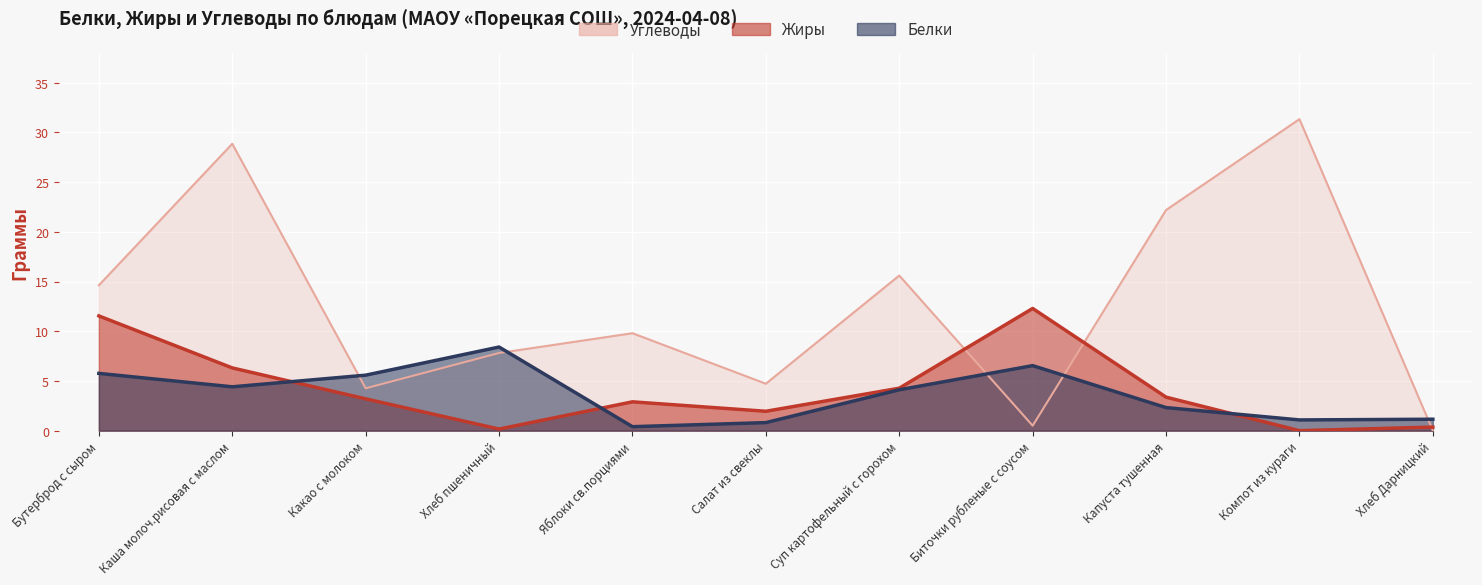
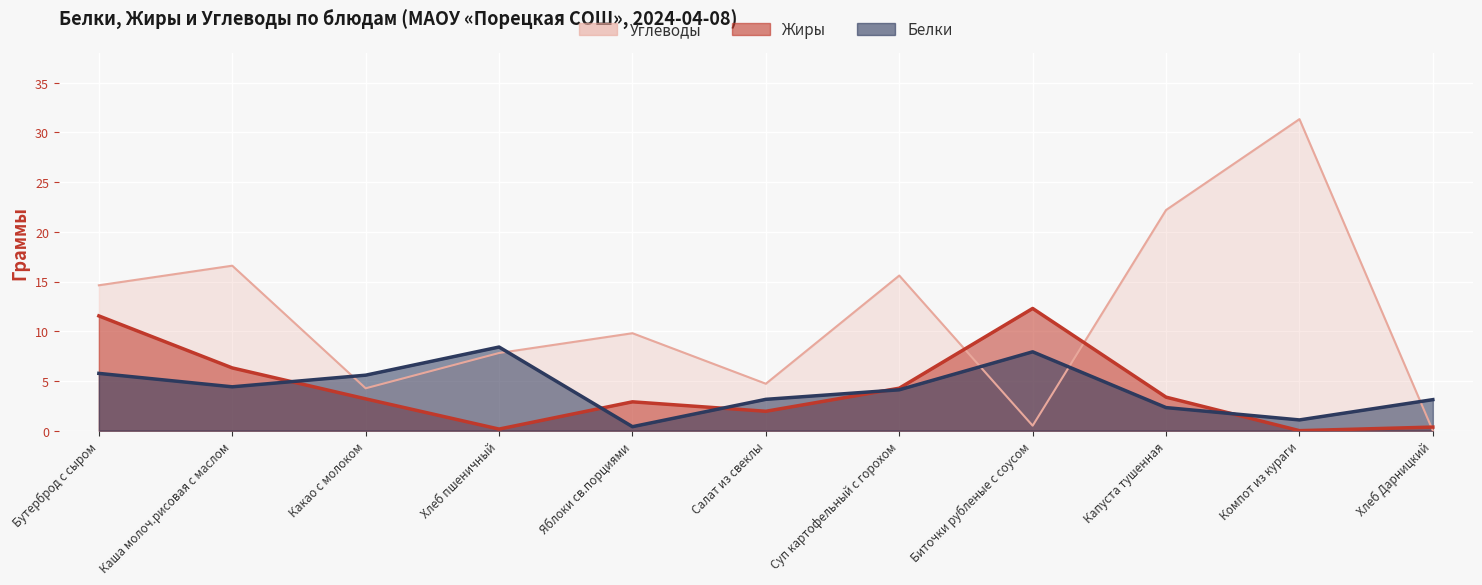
Углеводы, Каша молоч.рисовая с маслом: 29 -> 17
Белки, Салат из свеклы: 1 -> 3
Белки, Биточки рубленые с соусом: 7 -> 8
Белки, Хлеб Дарницкий: 1 -> 3
